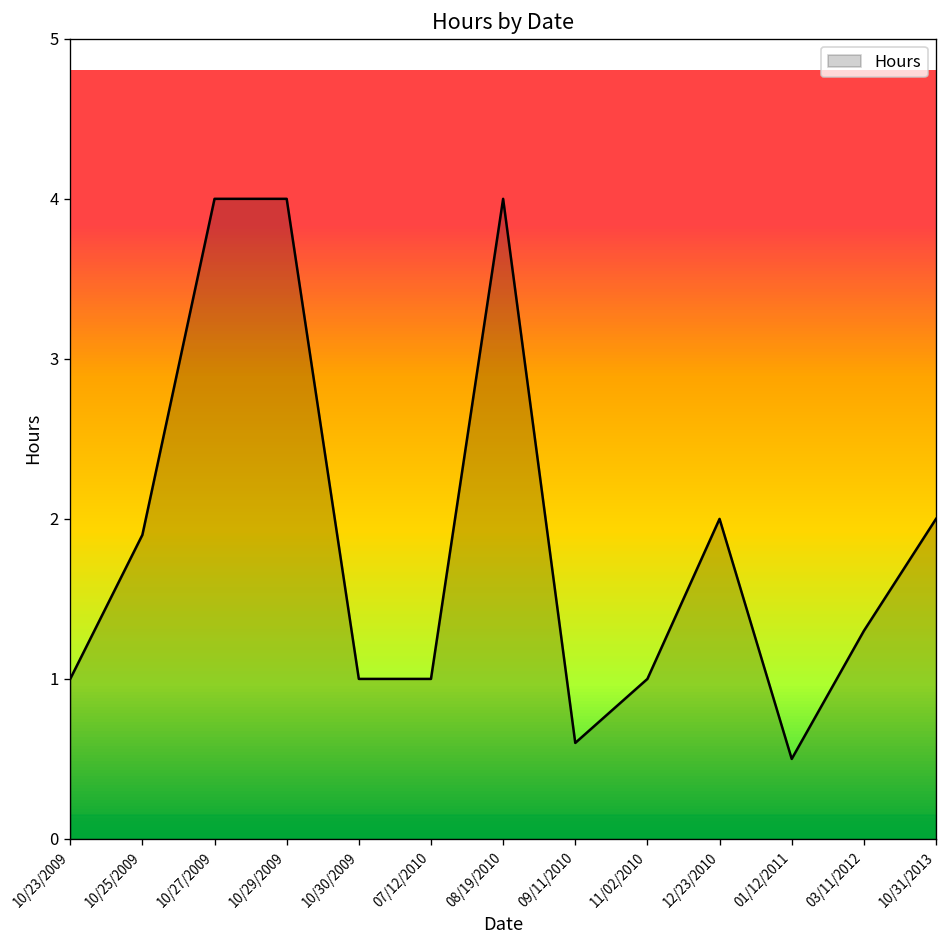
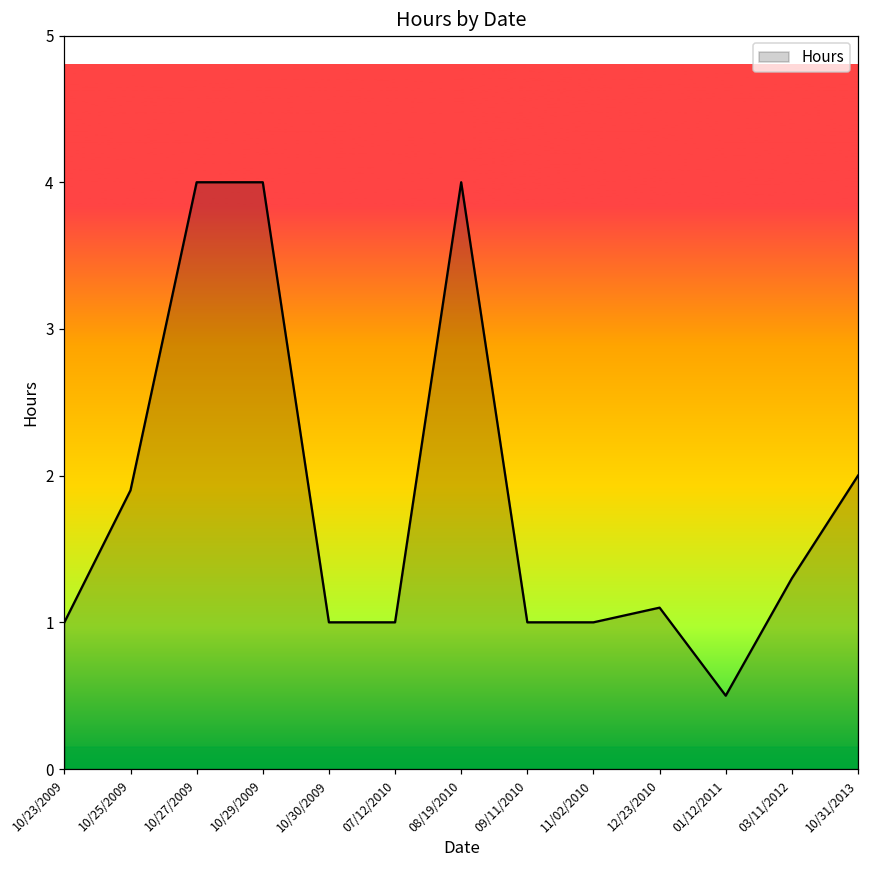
09/11/2010: 0.6 -> 1.0
12/23/2010: 2.0 -> 1.1
